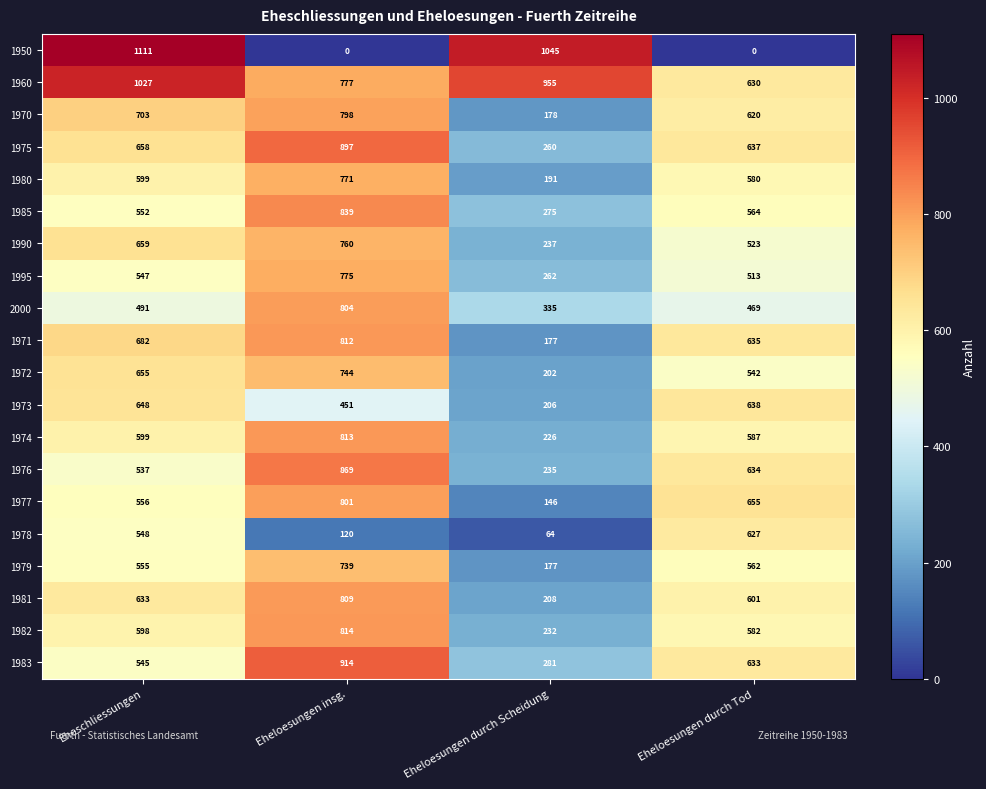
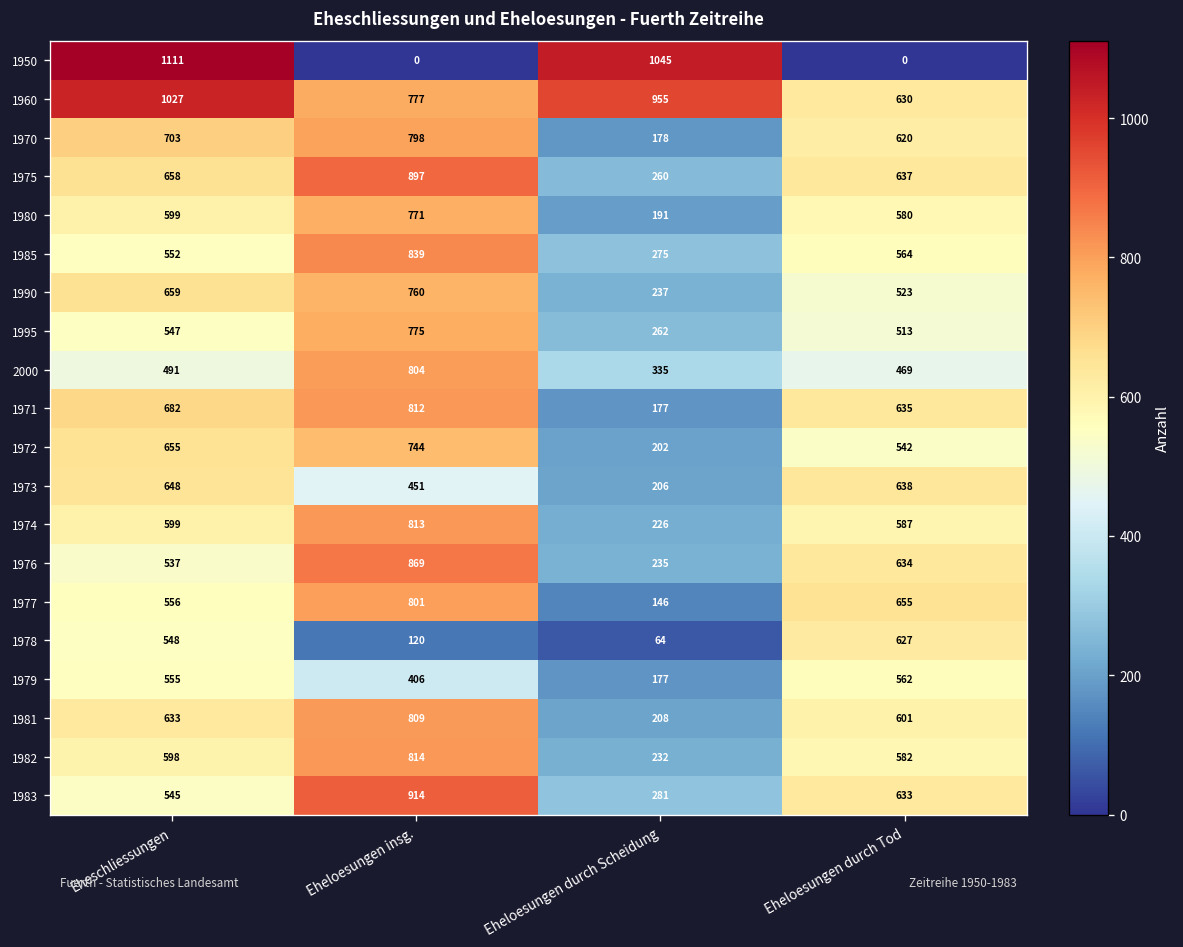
1979, Eheloesungen insg.: 739 -> 406
